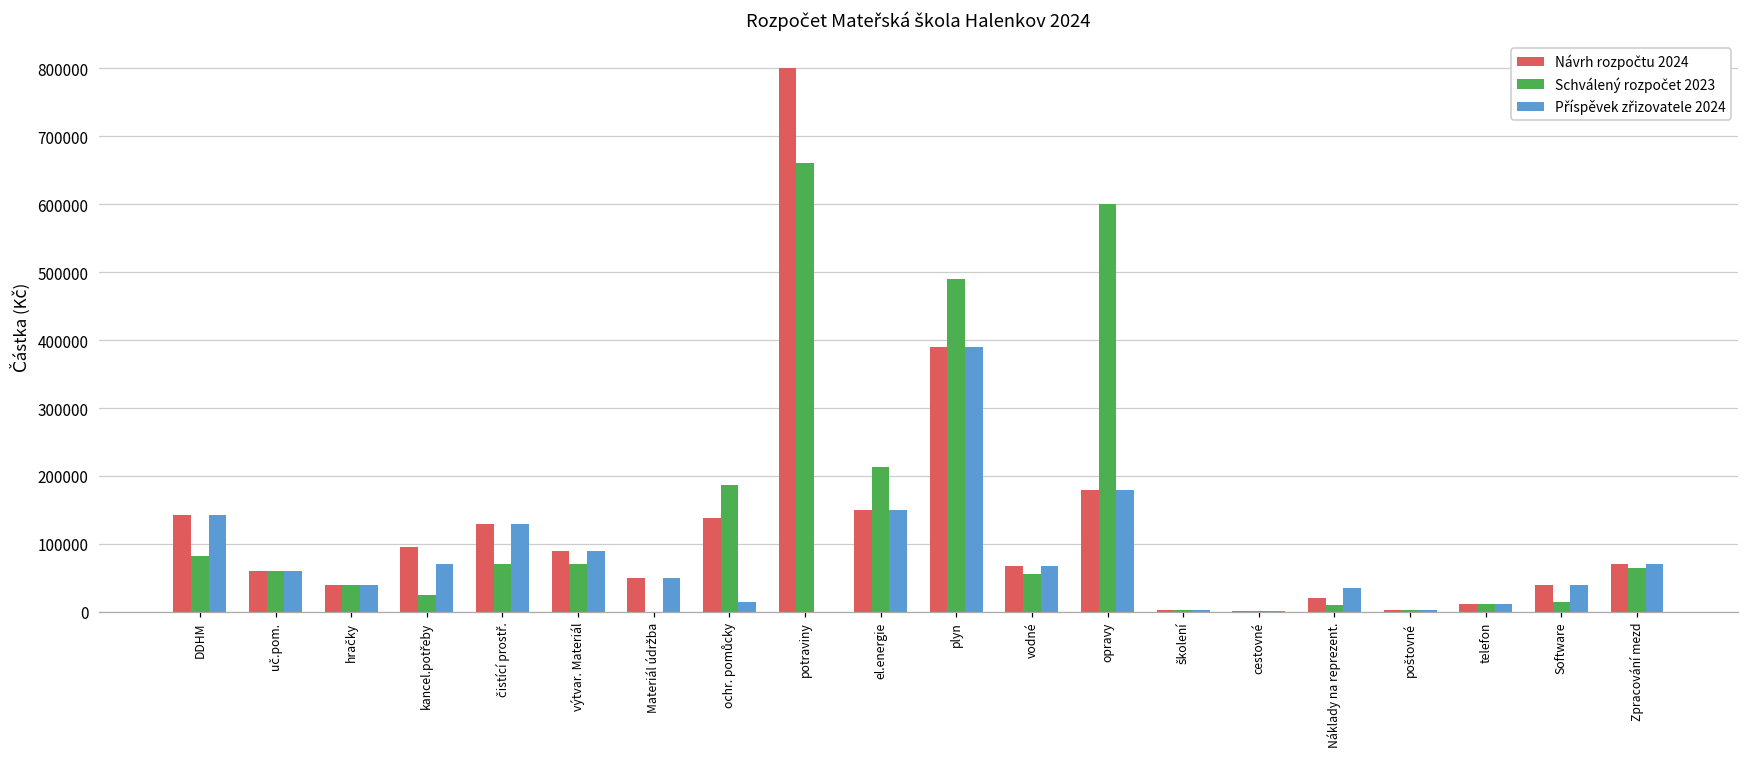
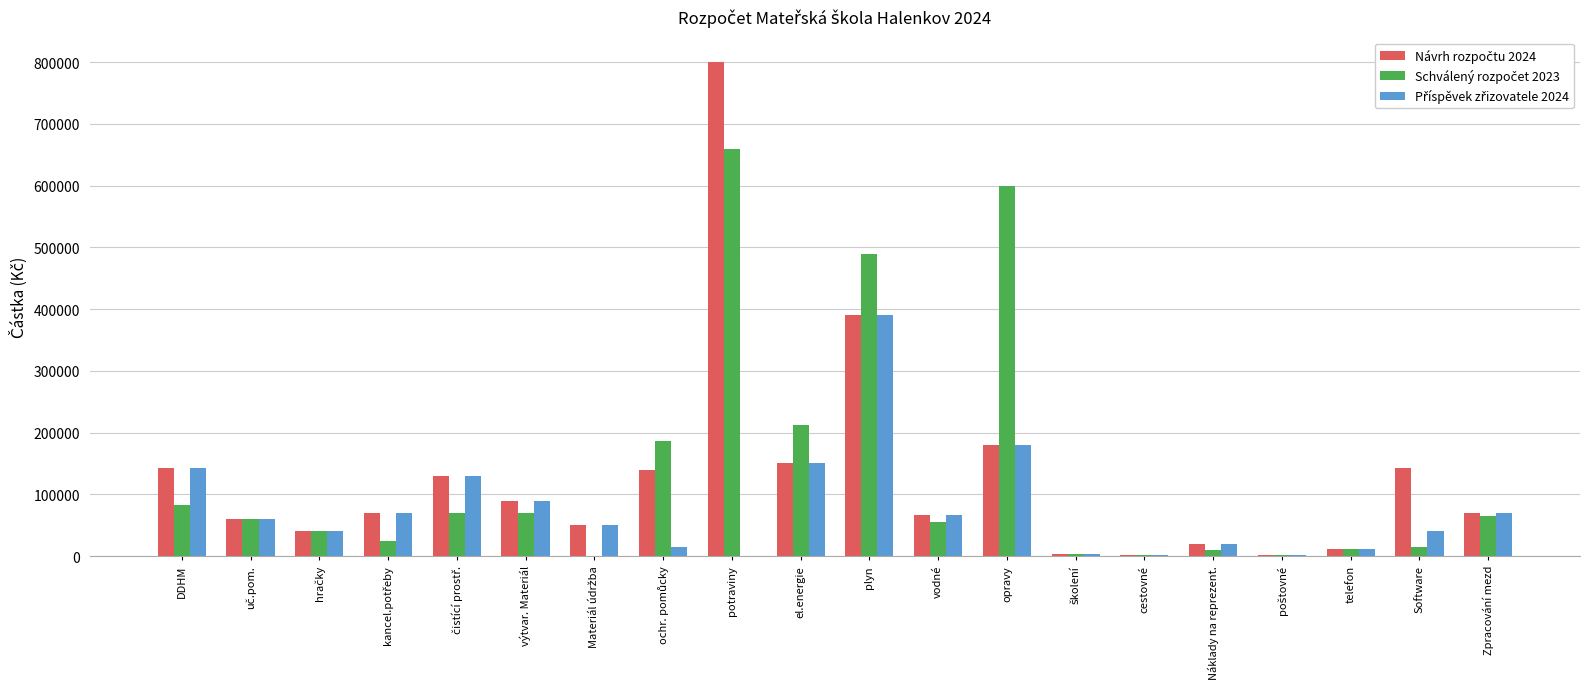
Návrh rozpočtu 2024, kancel.potřeby: 90000 -> 70000
Příspěvek zřizovatele 2024, Náklady na reprezent.: 40000 -> 20000
Návrh rozpočtu 2024, Software: 40000 -> 140000
